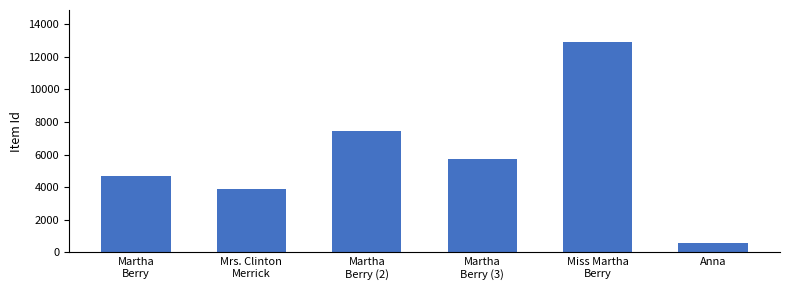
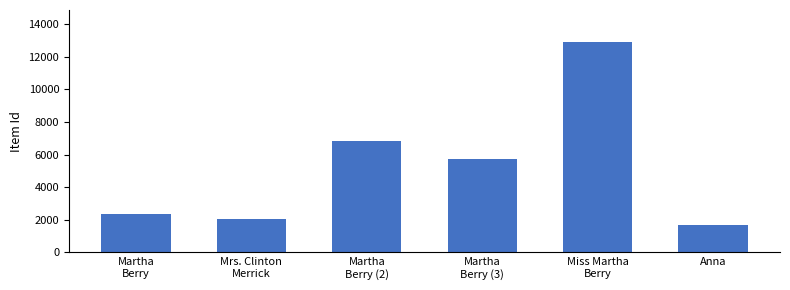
Martha Berry: 4700 -> 2400
Mrs. Clinton Merrick: 3900 -> 2000
Martha Berry (2): 7500 -> 6900
Anna: 600 -> 1700
